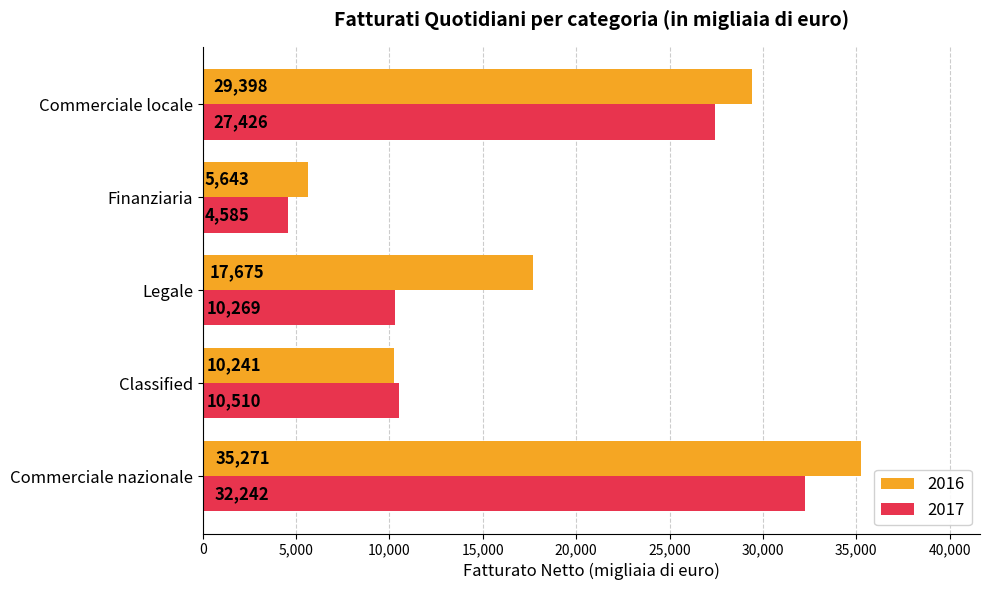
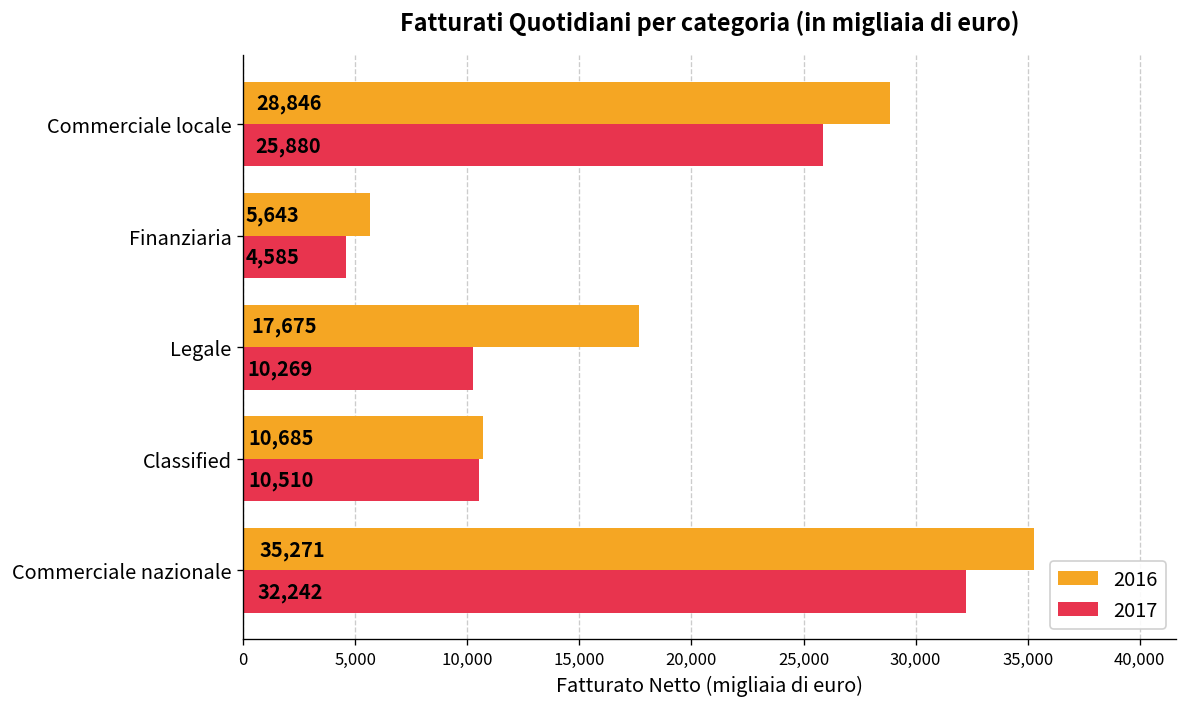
2016, Commerciale locale: 29,398 -> 28,846
2017, Commerciale locale: 27,426 -> 25,880
2016, Classified: 10,241 -> 10,685
